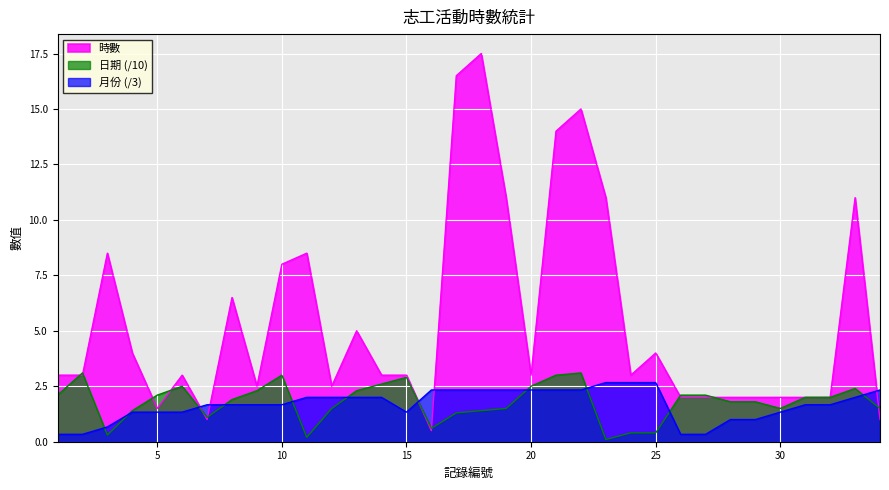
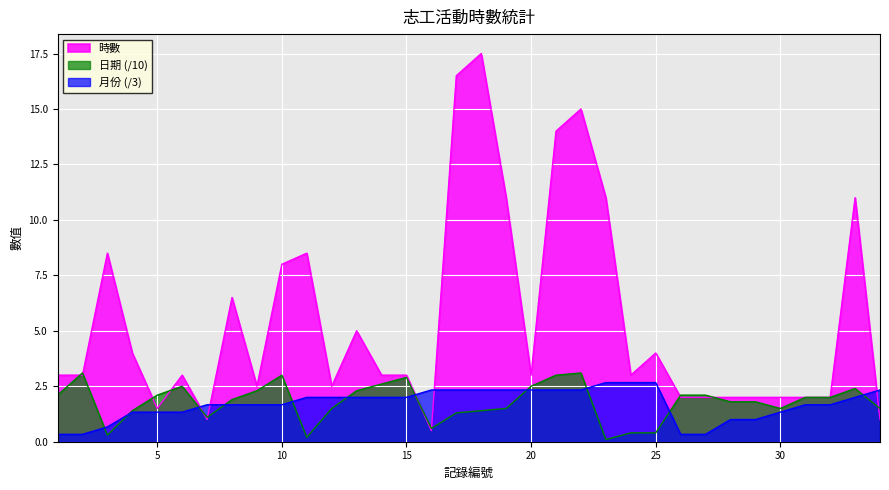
月份 (/3), 15: 1.3 -> 2.0
